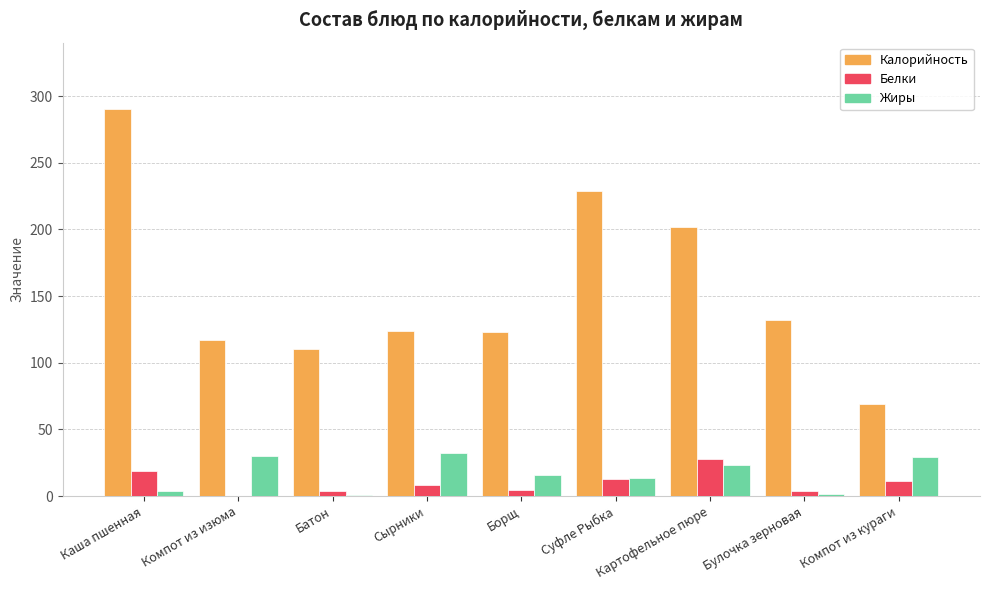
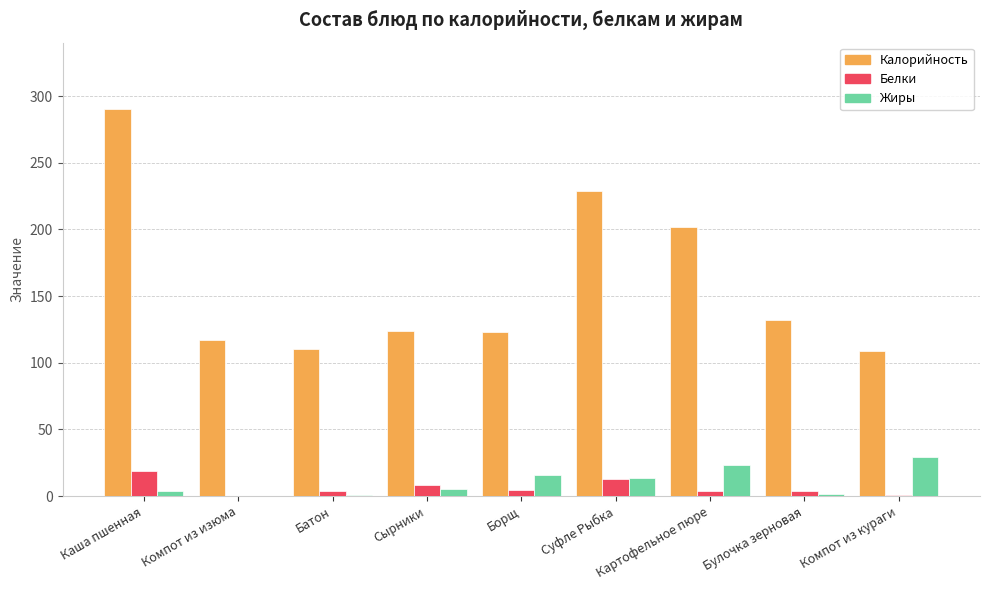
Жиры, Компот из изюма: 30 -> 0
Жиры, Сырники: 33 -> 5
Белки, Картофельное пюре: 28 -> 3
Калорийность, Компот из кураги: 69 -> 109
Белки, Компот из кураги: 12 -> 1
